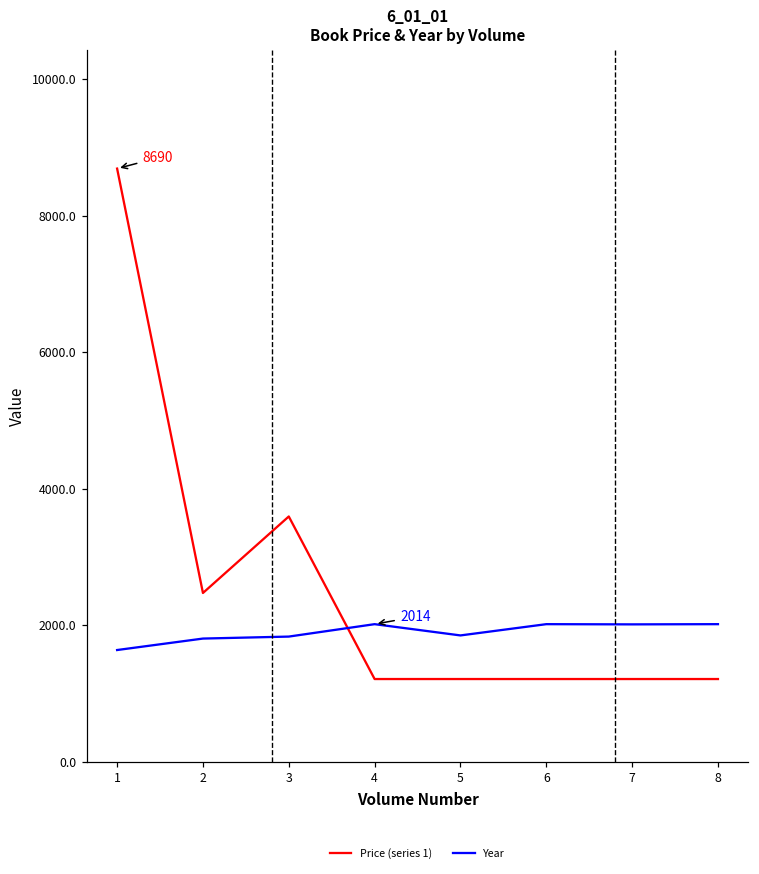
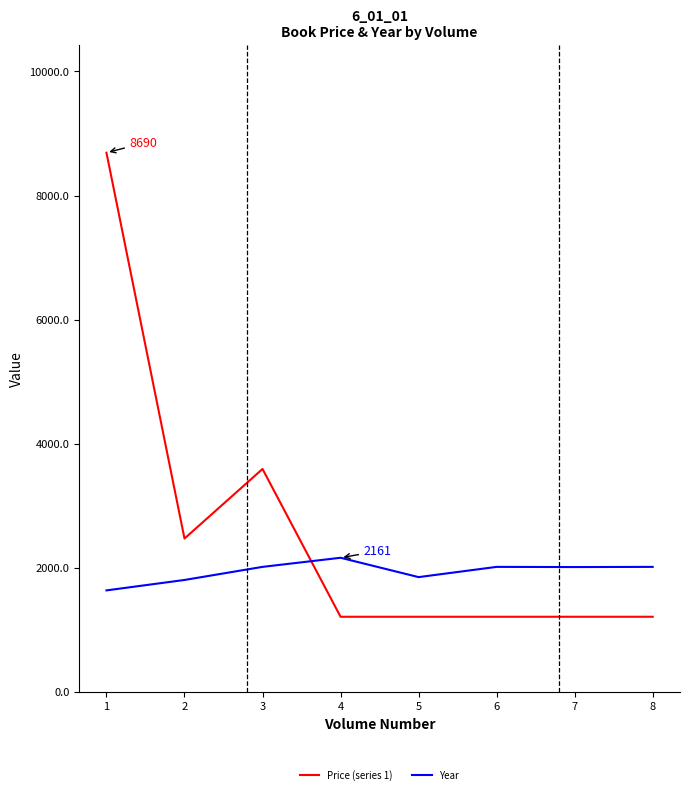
Year, 3: 1800 -> 2000
Year, 4: 2014 -> 2161
